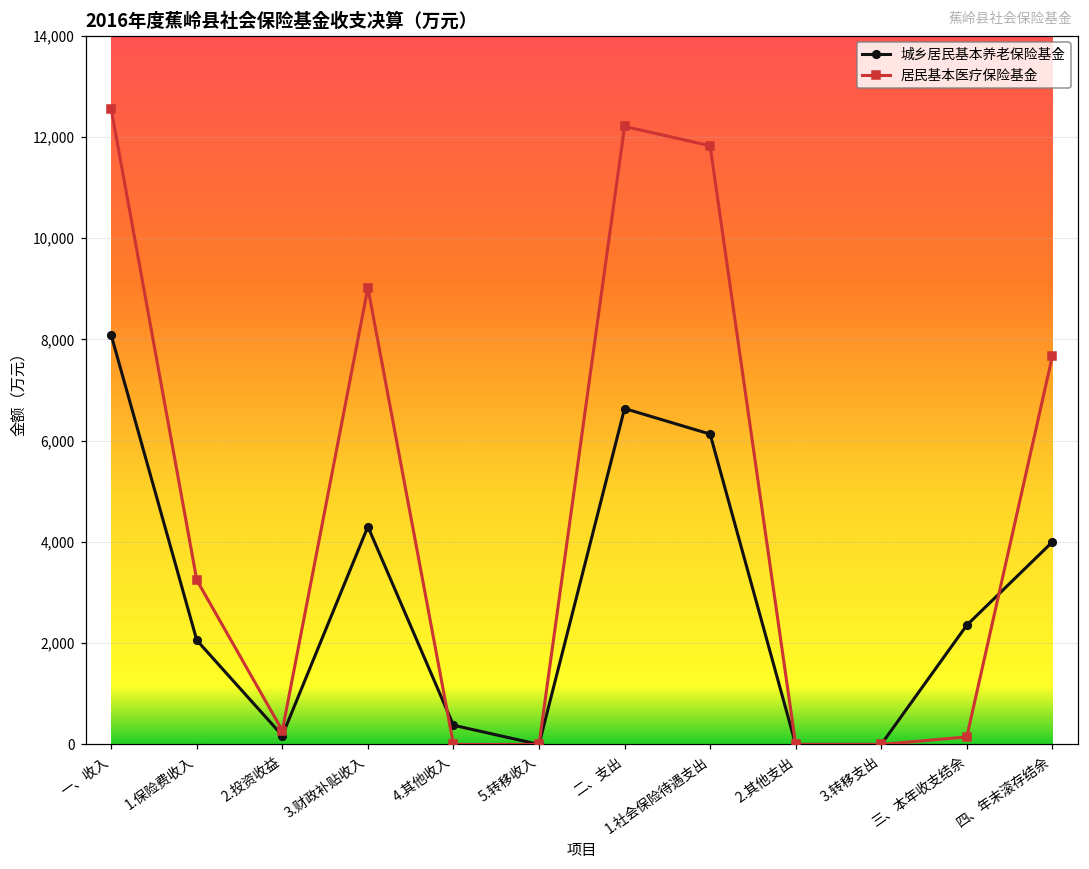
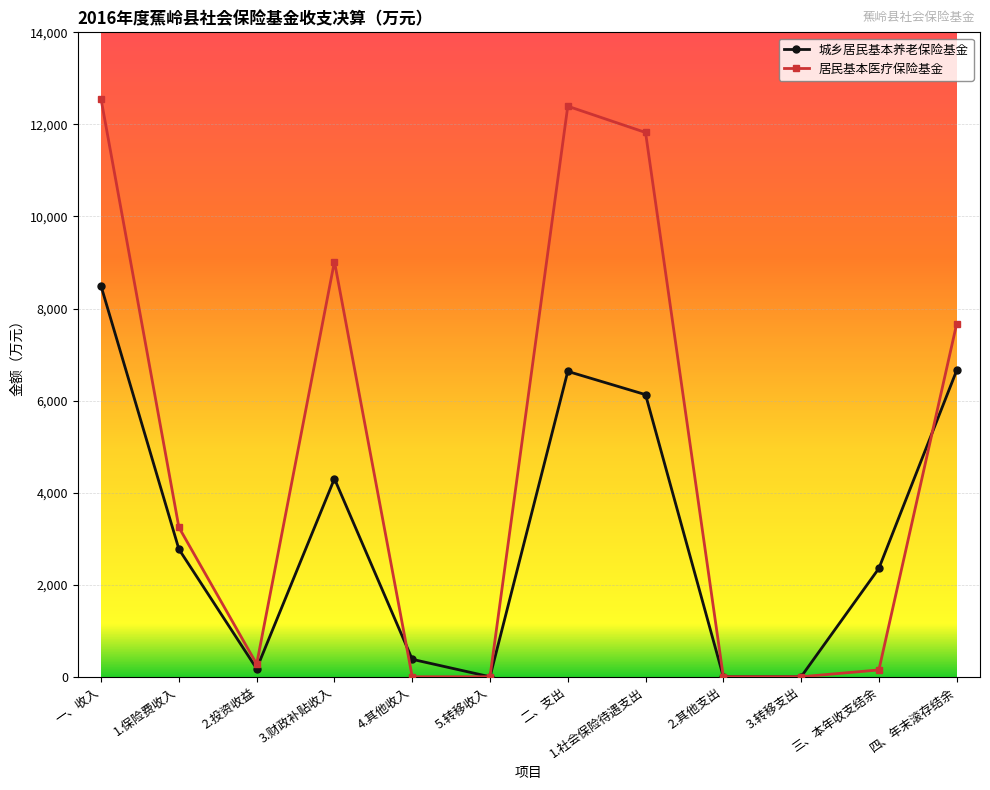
城乡居民基本养老保险基金, 一、收入: 8,100 -> 8,500
城乡居民基本养老保险基金, 1.保险费收入: 2,100 -> 2,800
居民基本医疗保险基金, 二、支出: 12,200 -> 12,400
城乡居民基本养老保险基金, 四、年末滚存结余: 4,000 -> 6,700
